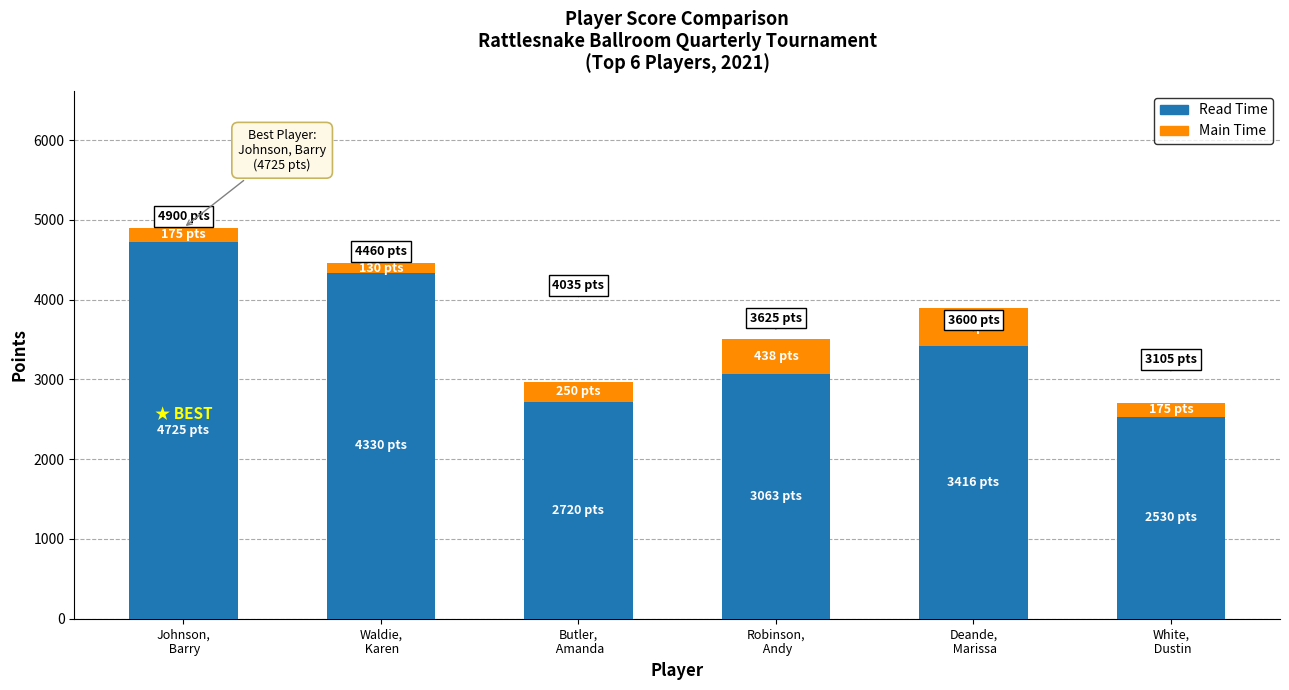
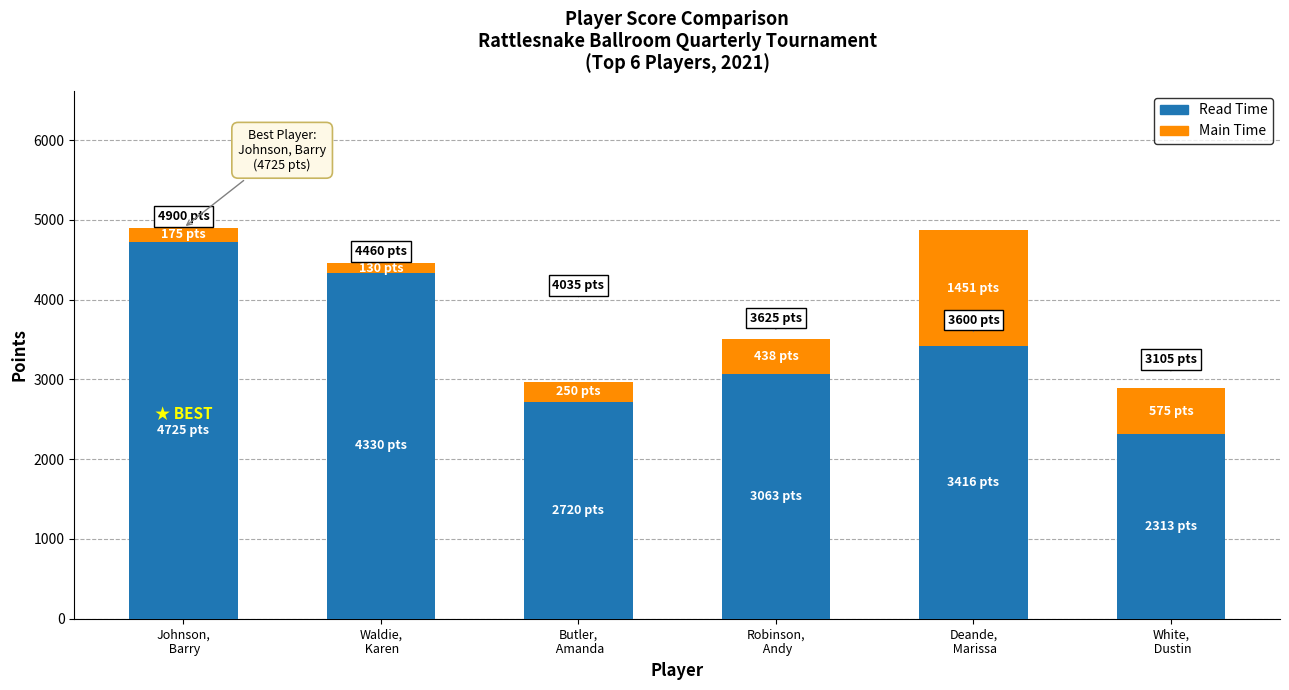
Main Time, Deande, Marissa: 475 -> 1451
Read Time, White, Dustin: 2530 -> 2313
Main Time, White, Dustin: 175 -> 575
